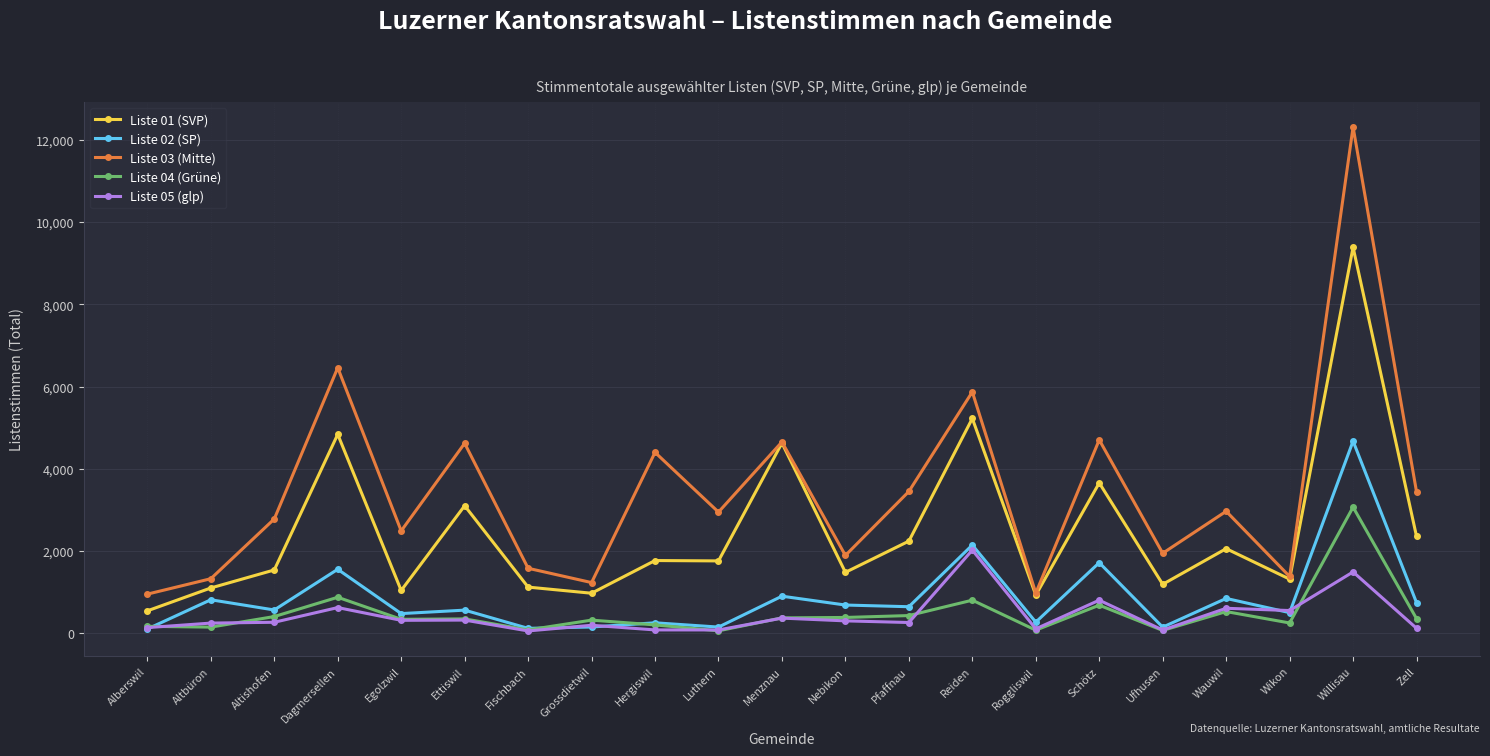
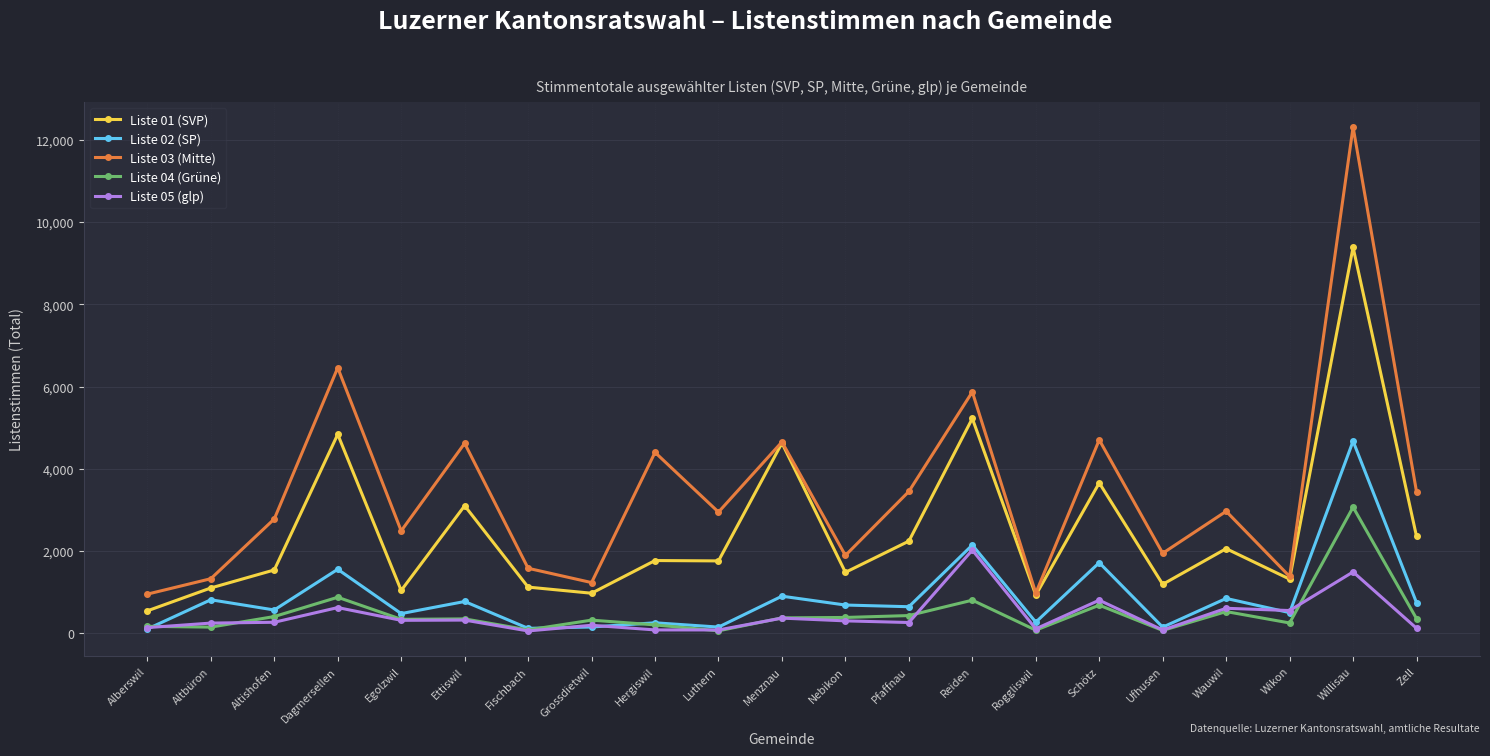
Liste 02 (SP), Ettiswil: 600 -> 800
